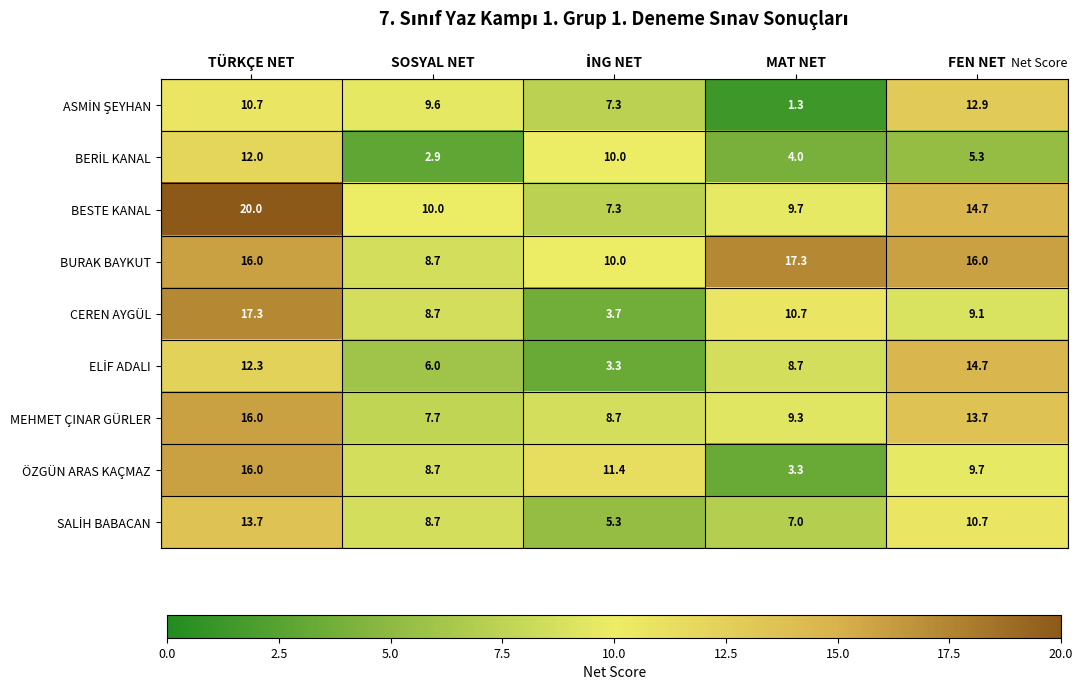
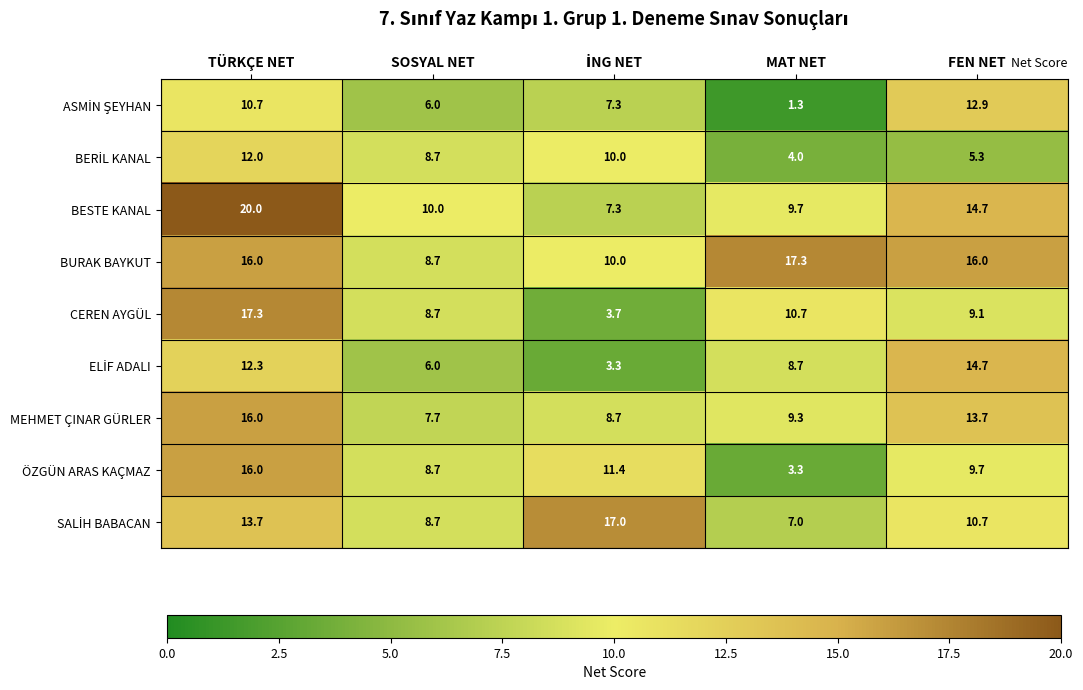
ASMİN ŞEYHAN, SOSYAL NET: 9.6 -> 6.0
BERİL KANAL, SOSYAL NET: 2.9 -> 8.7
SALİH BABACAN, İNG NET: 5.3 -> 17.0
